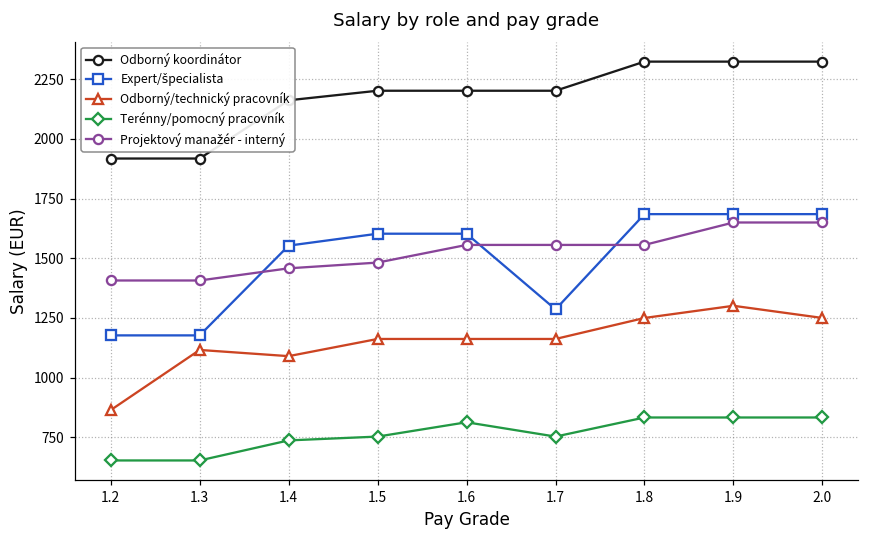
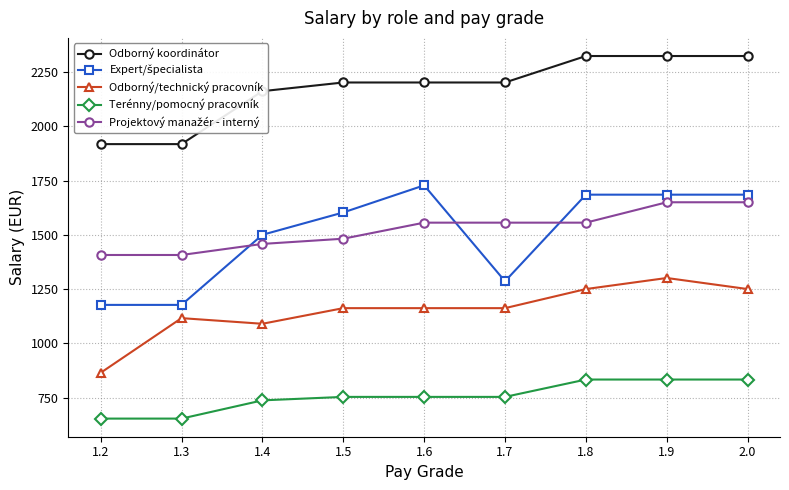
Expert/špecialista, 1.4: 1550 -> 1500
Expert/špecialista, 1.6: 1600 -> 1730
Terénny/pomocný pracovník, 1.6: 810 -> 750
